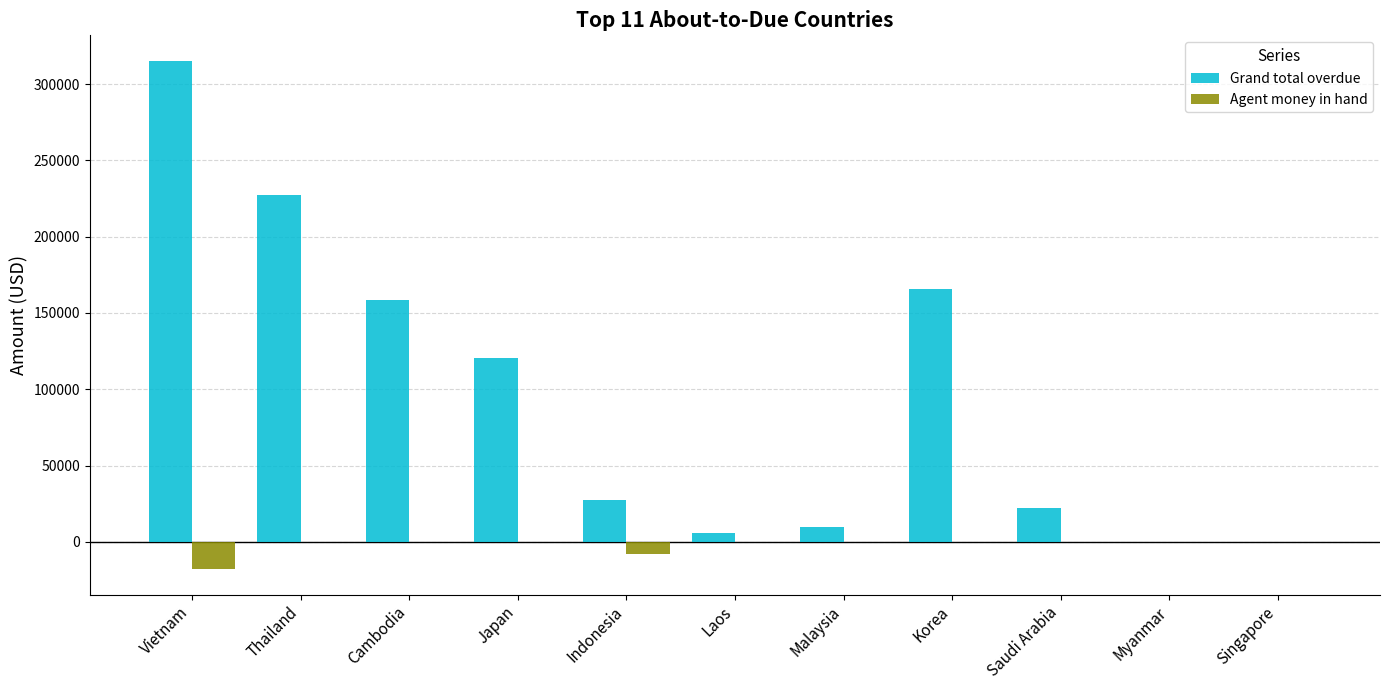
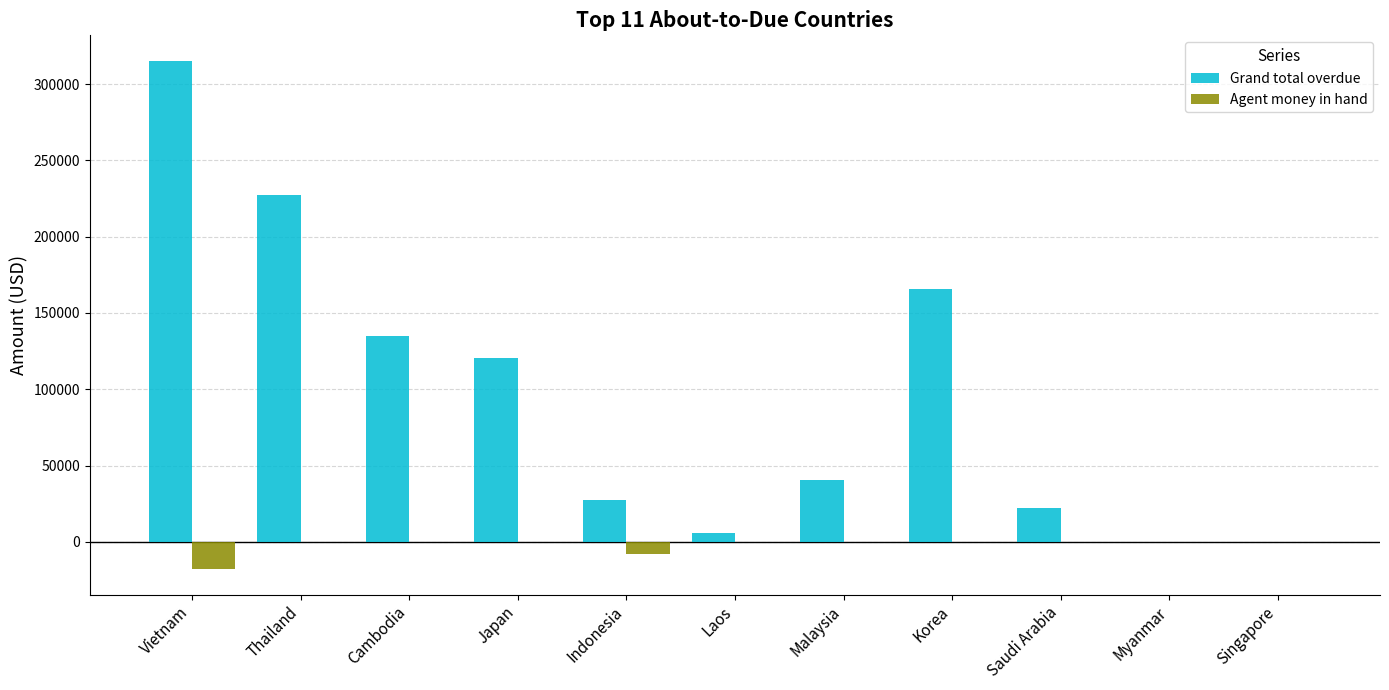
Grand total overdue, Cambodia: 158000 -> 135000
Grand total overdue, Malaysia: 10000 -> 41000
